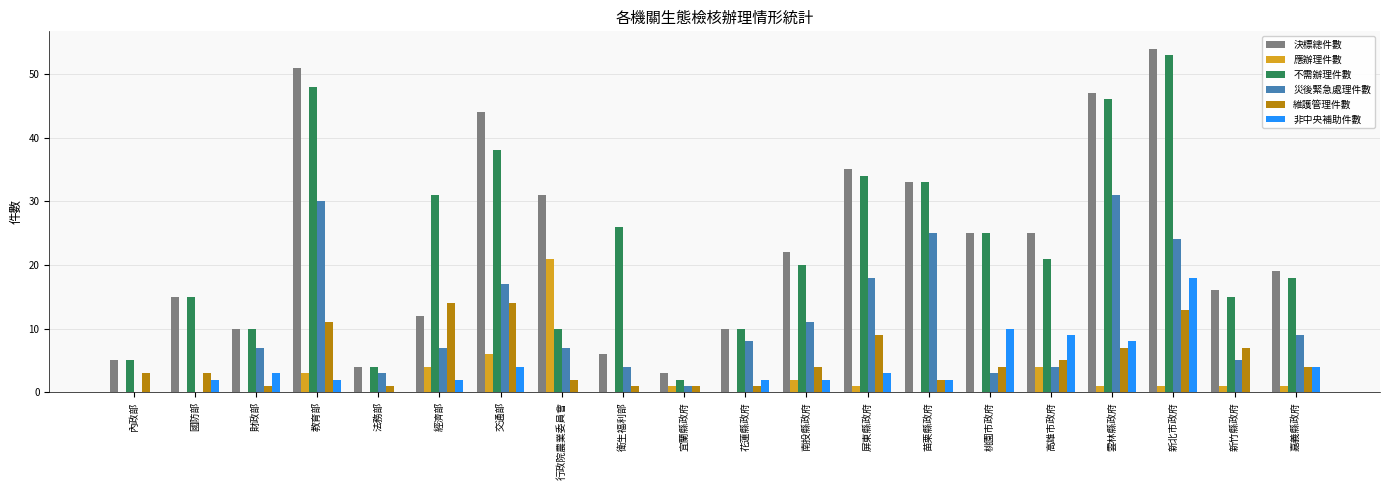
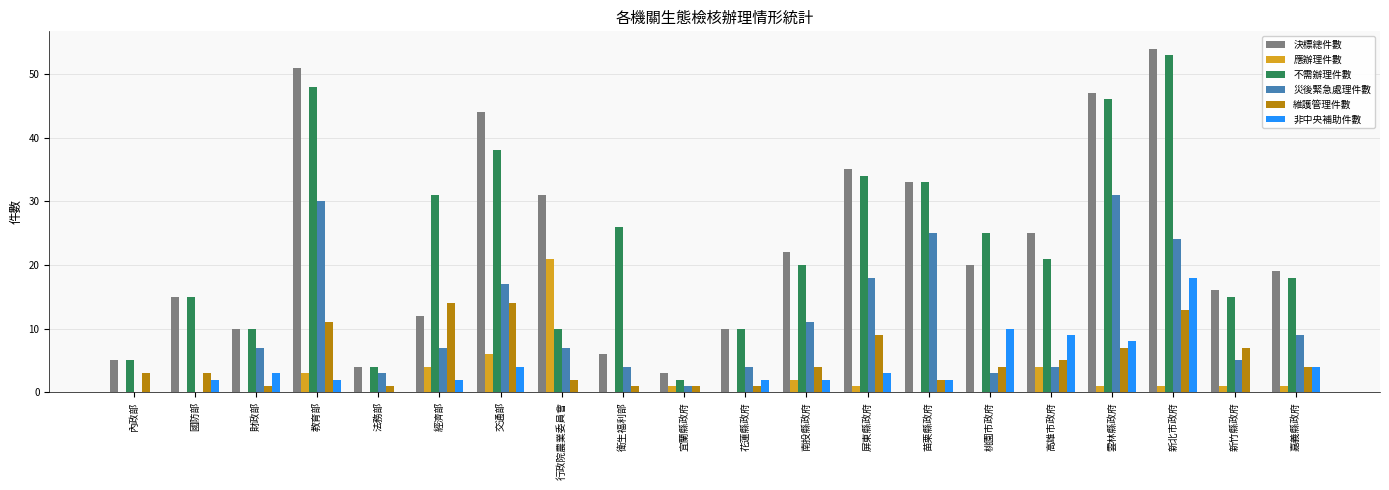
災後緊急處理件數, 花蓮縣政府: 8 -> 4
決標總件數, 桃園市政府: 25 -> 20
